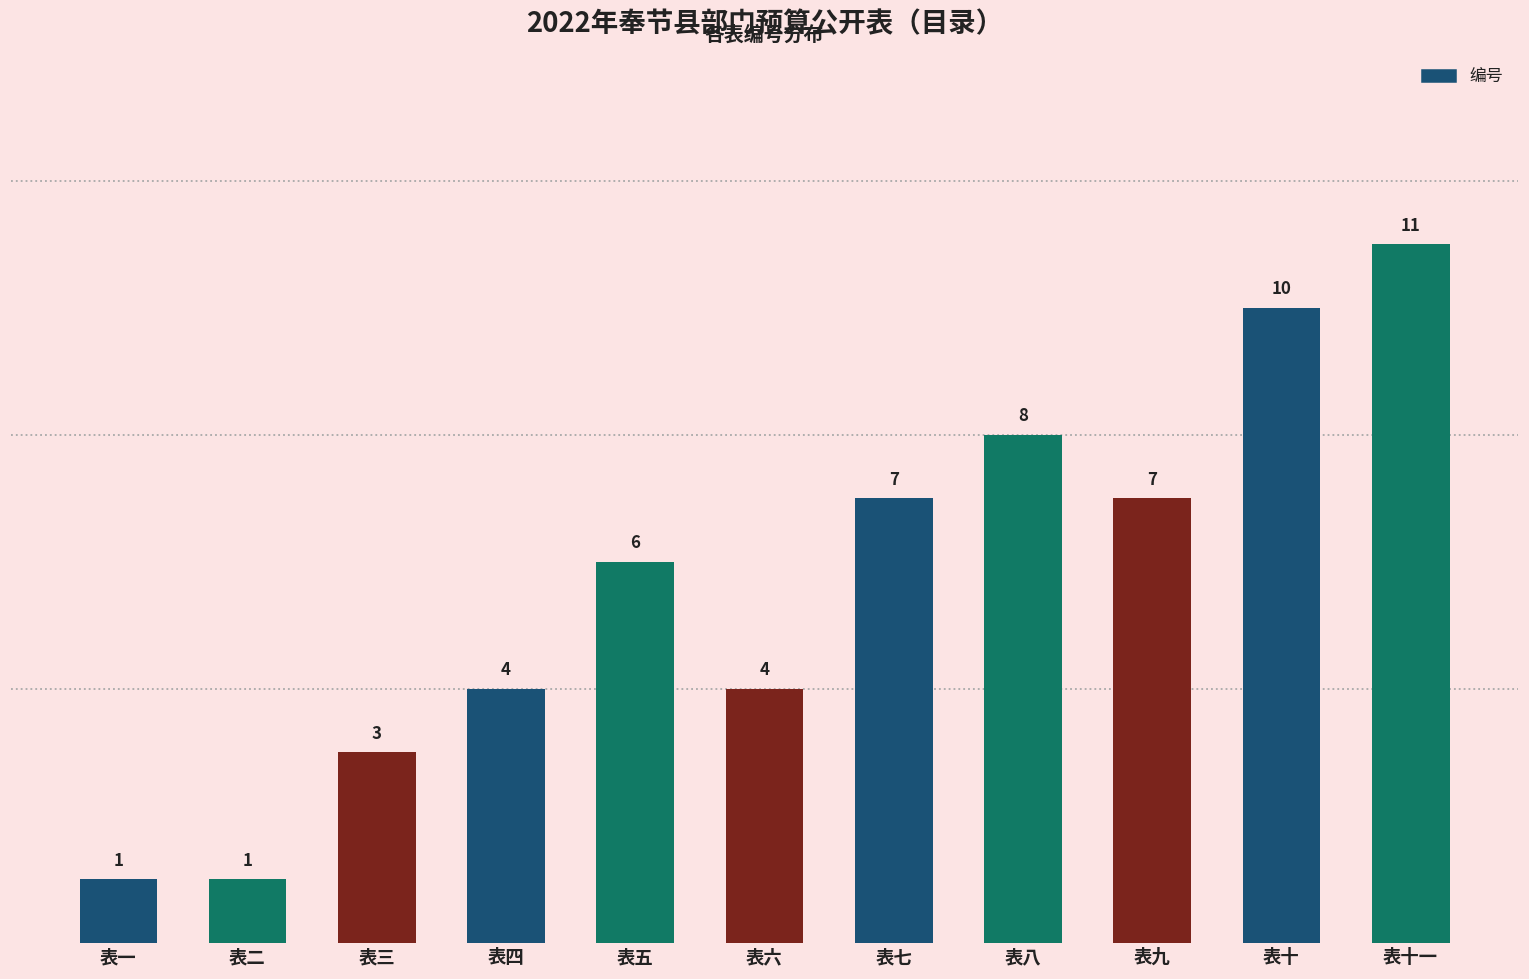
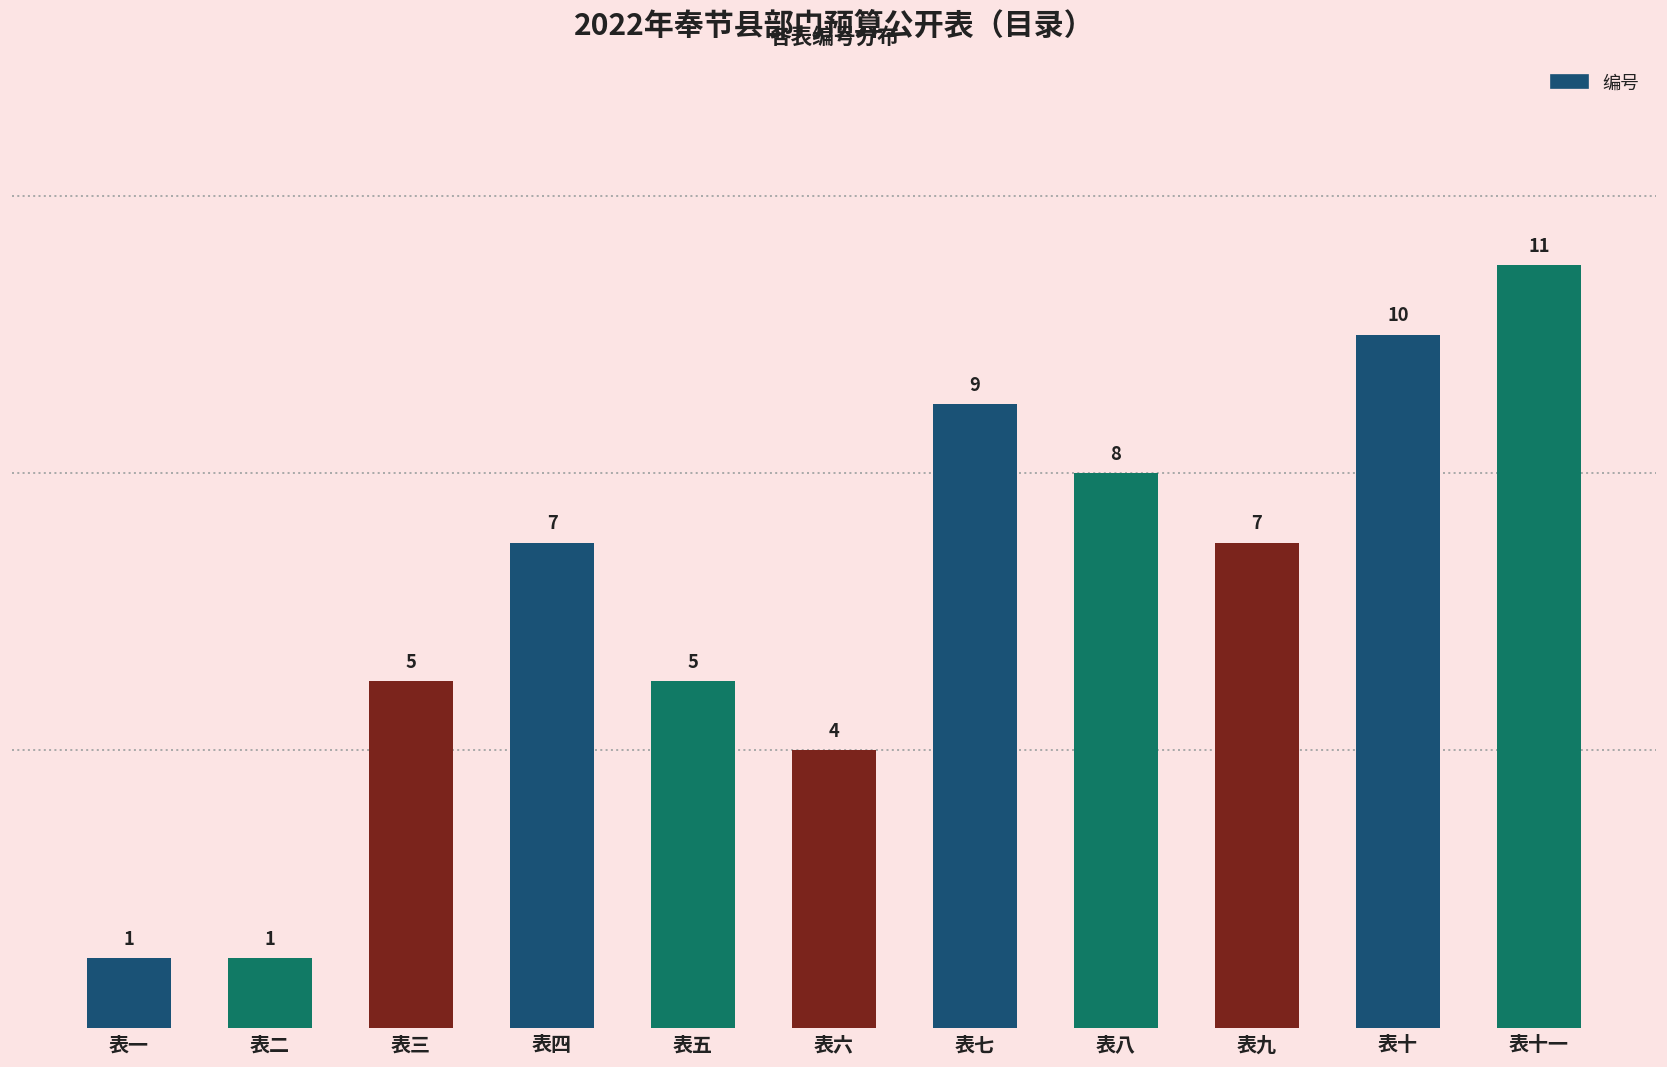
表三: 3 -> 5
表四: 4 -> 7
表五: 6 -> 5
表七: 7 -> 9
